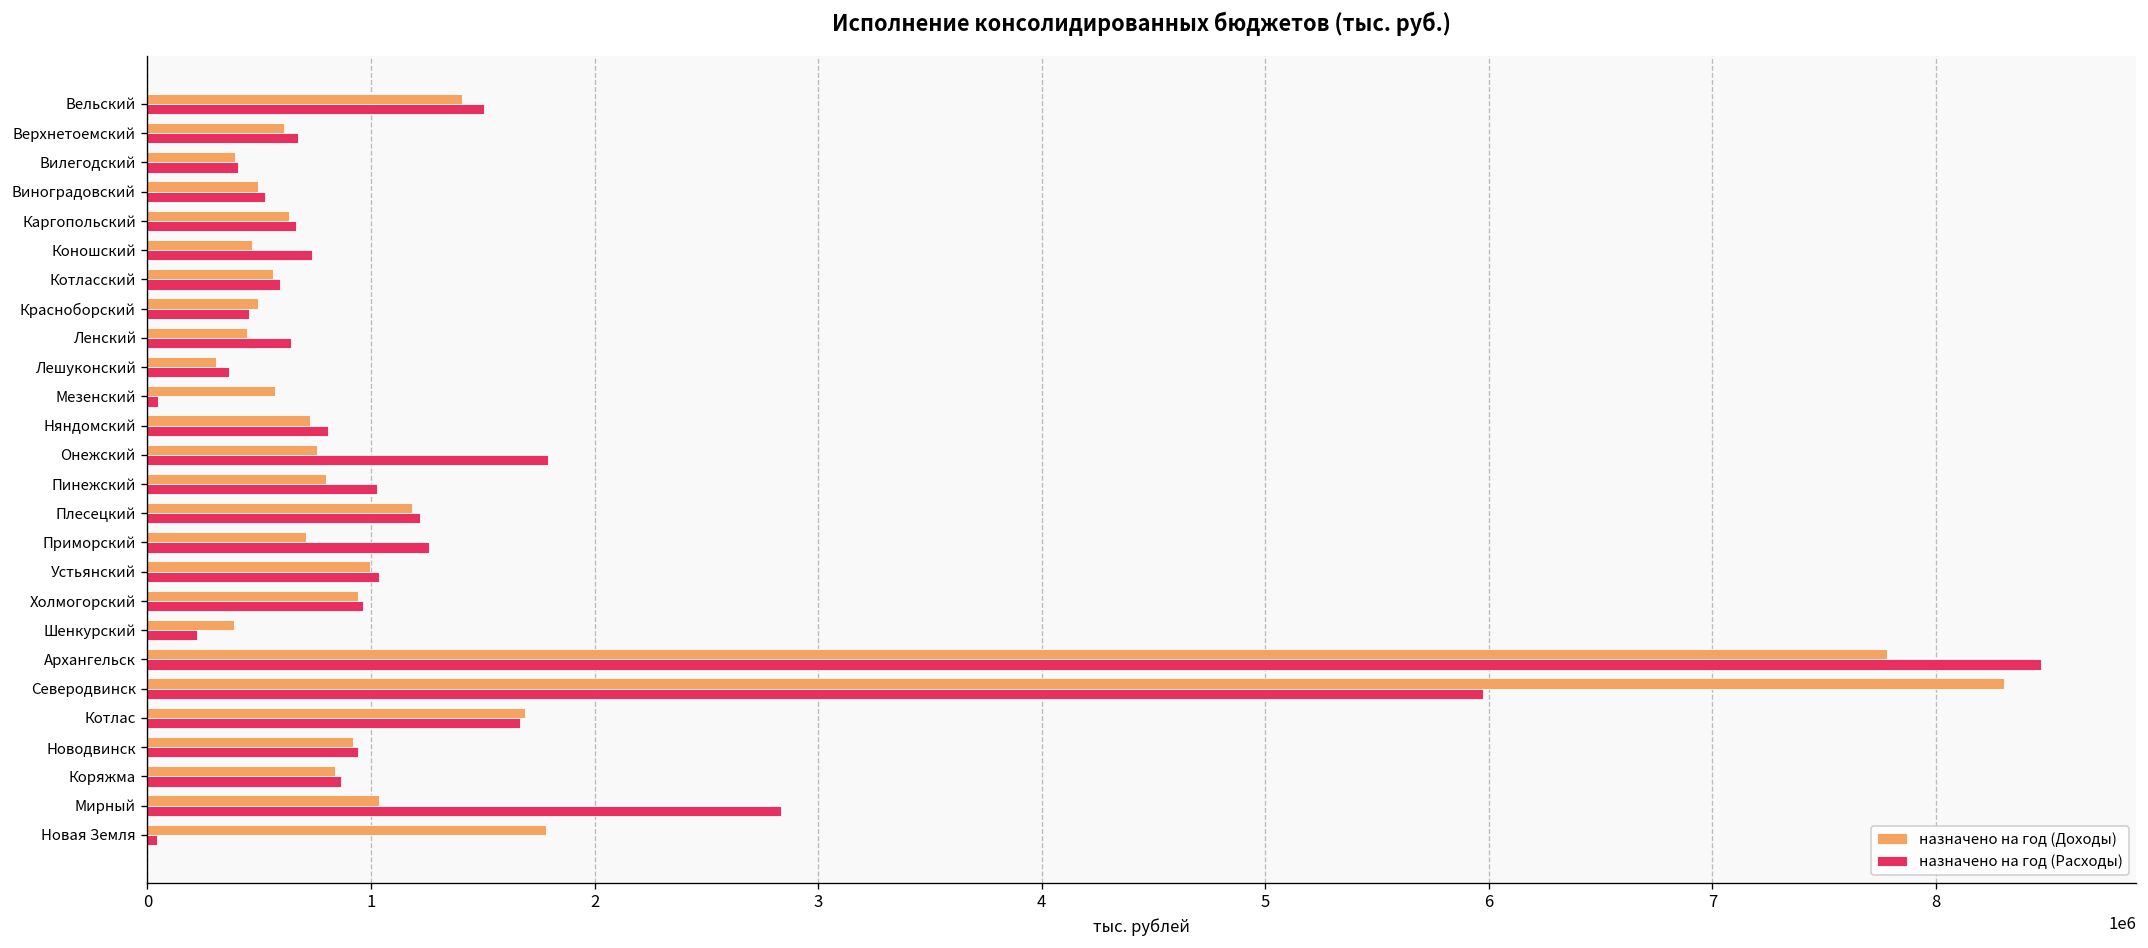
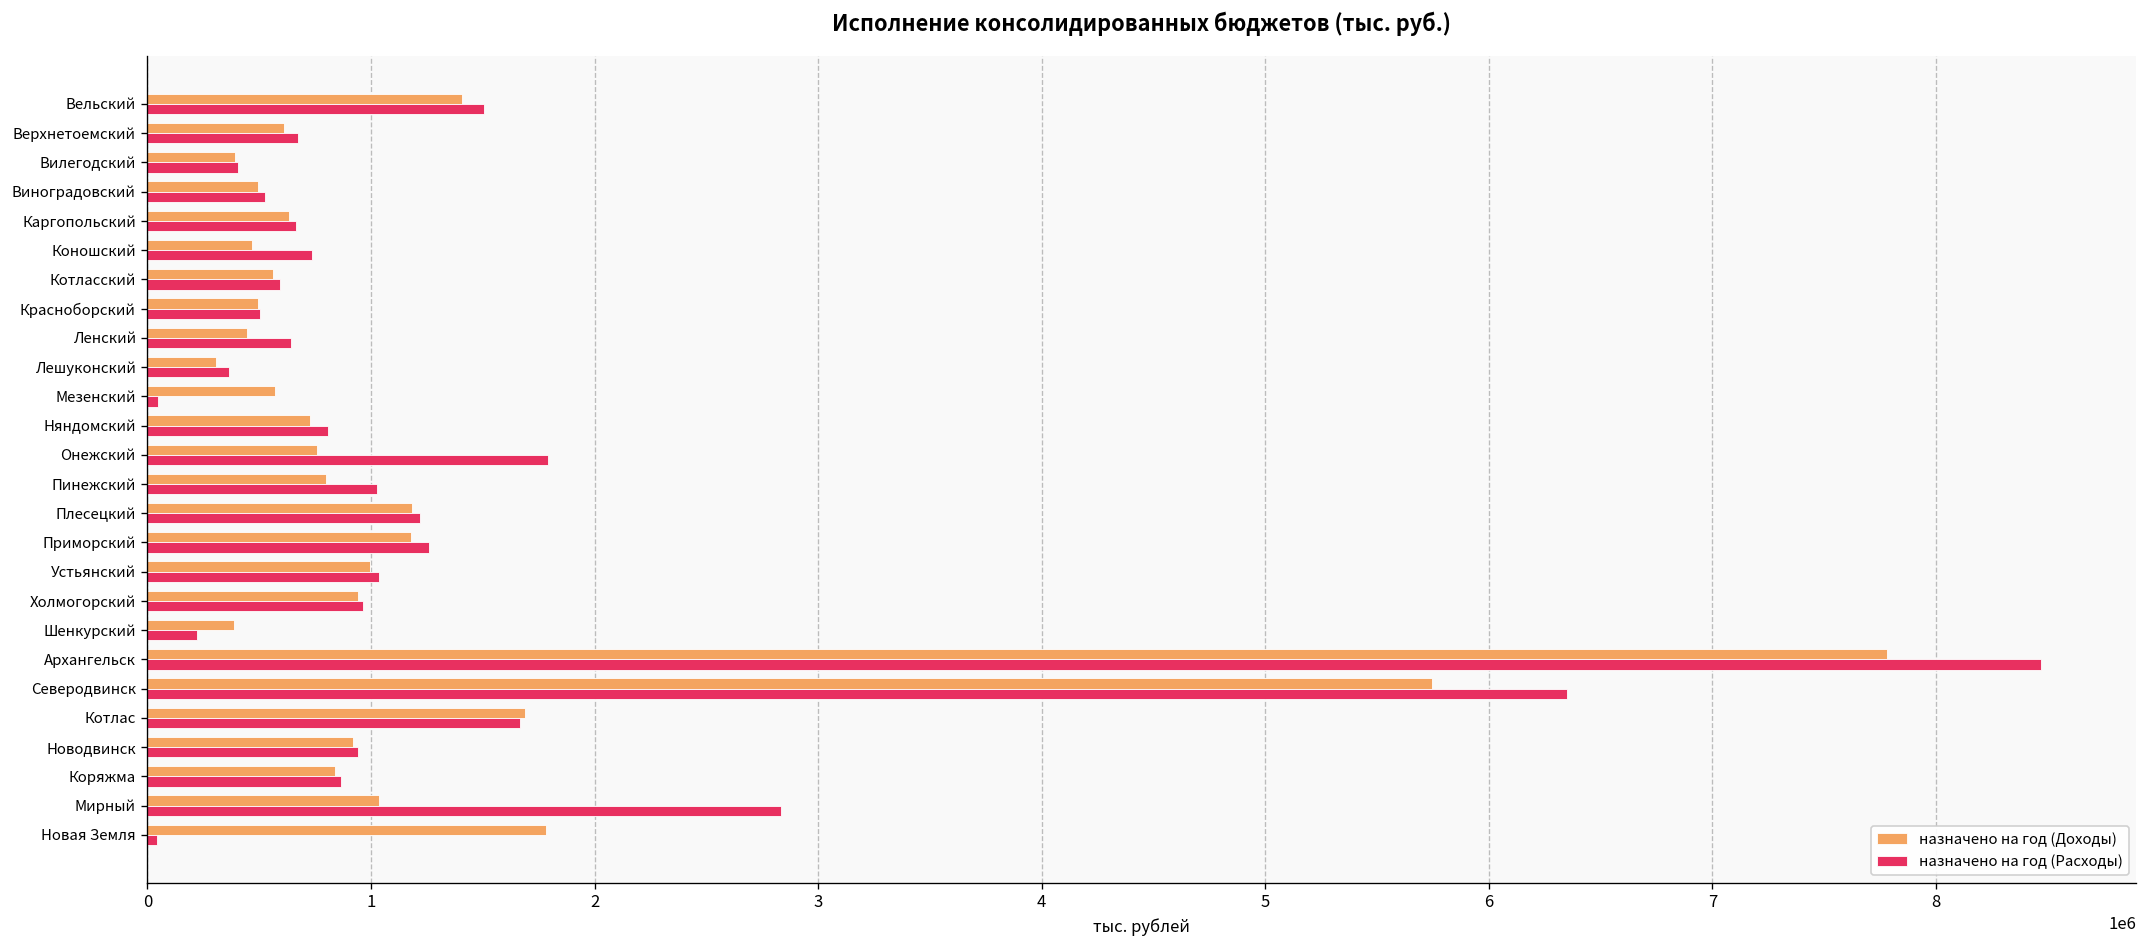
назначено на год (Расходы), Красноборский: 450000 -> 500000
назначено на год (Доходы), Приморский: 710000 -> 1180000
назначено на год (Доходы), Северодвинск: 8300000 -> 5750000
назначено на год (Расходы), Северодвинск: 5970000 -> 6350000
